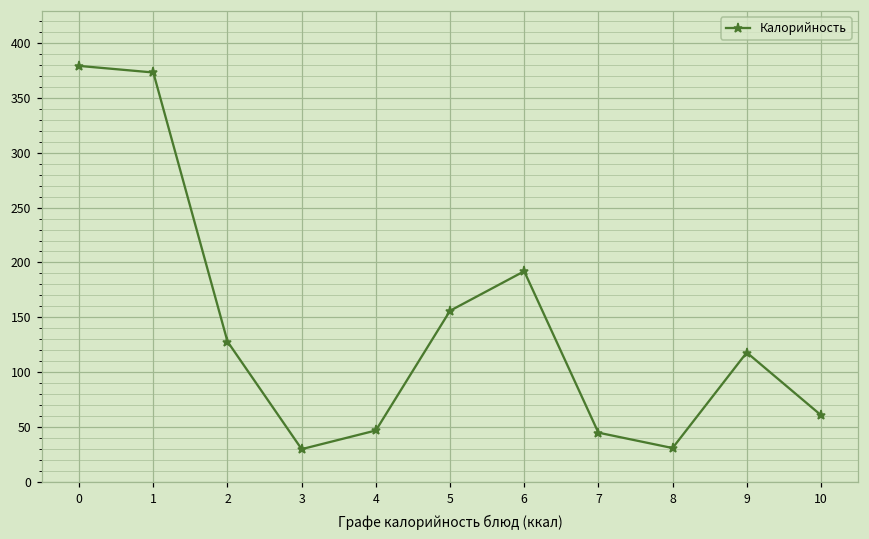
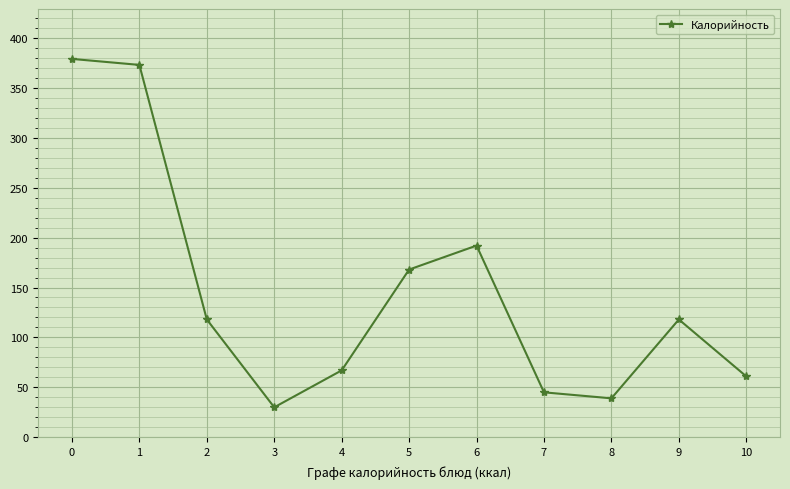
2: 130 -> 120
4: 50 -> 70
5: 160 -> 170
8: 30 -> 40
